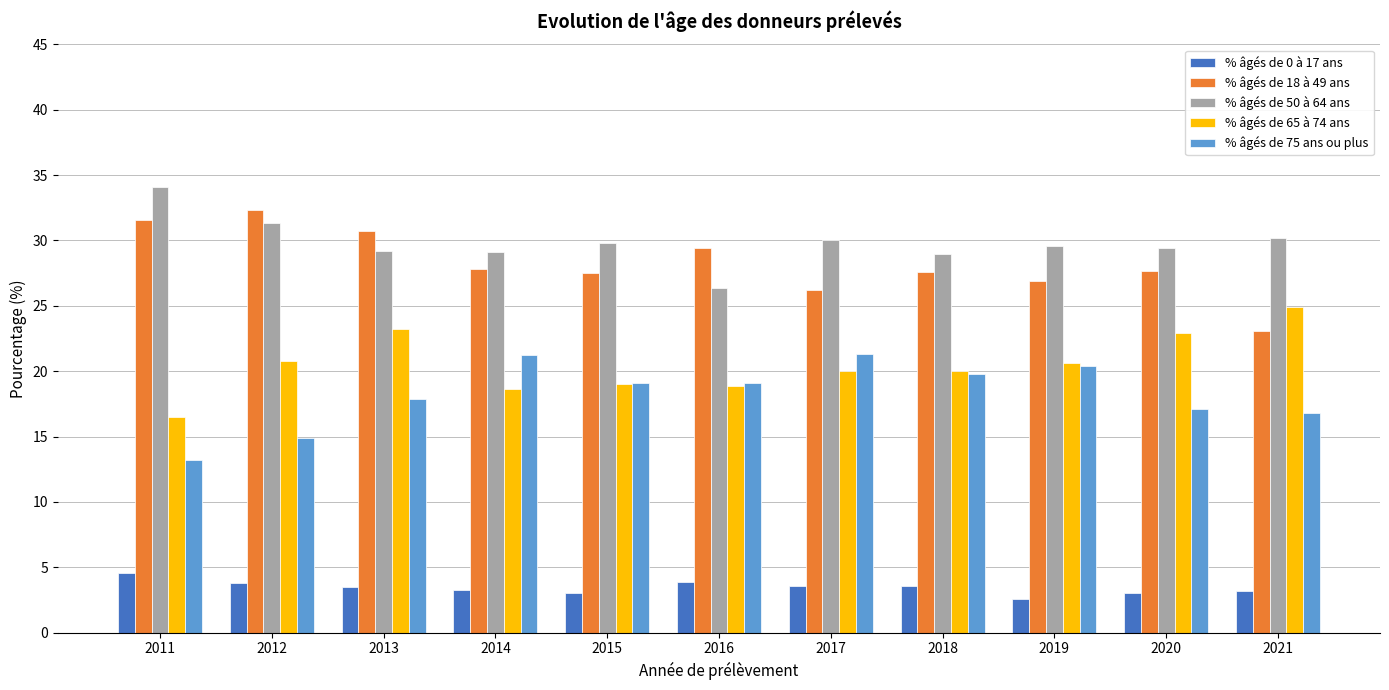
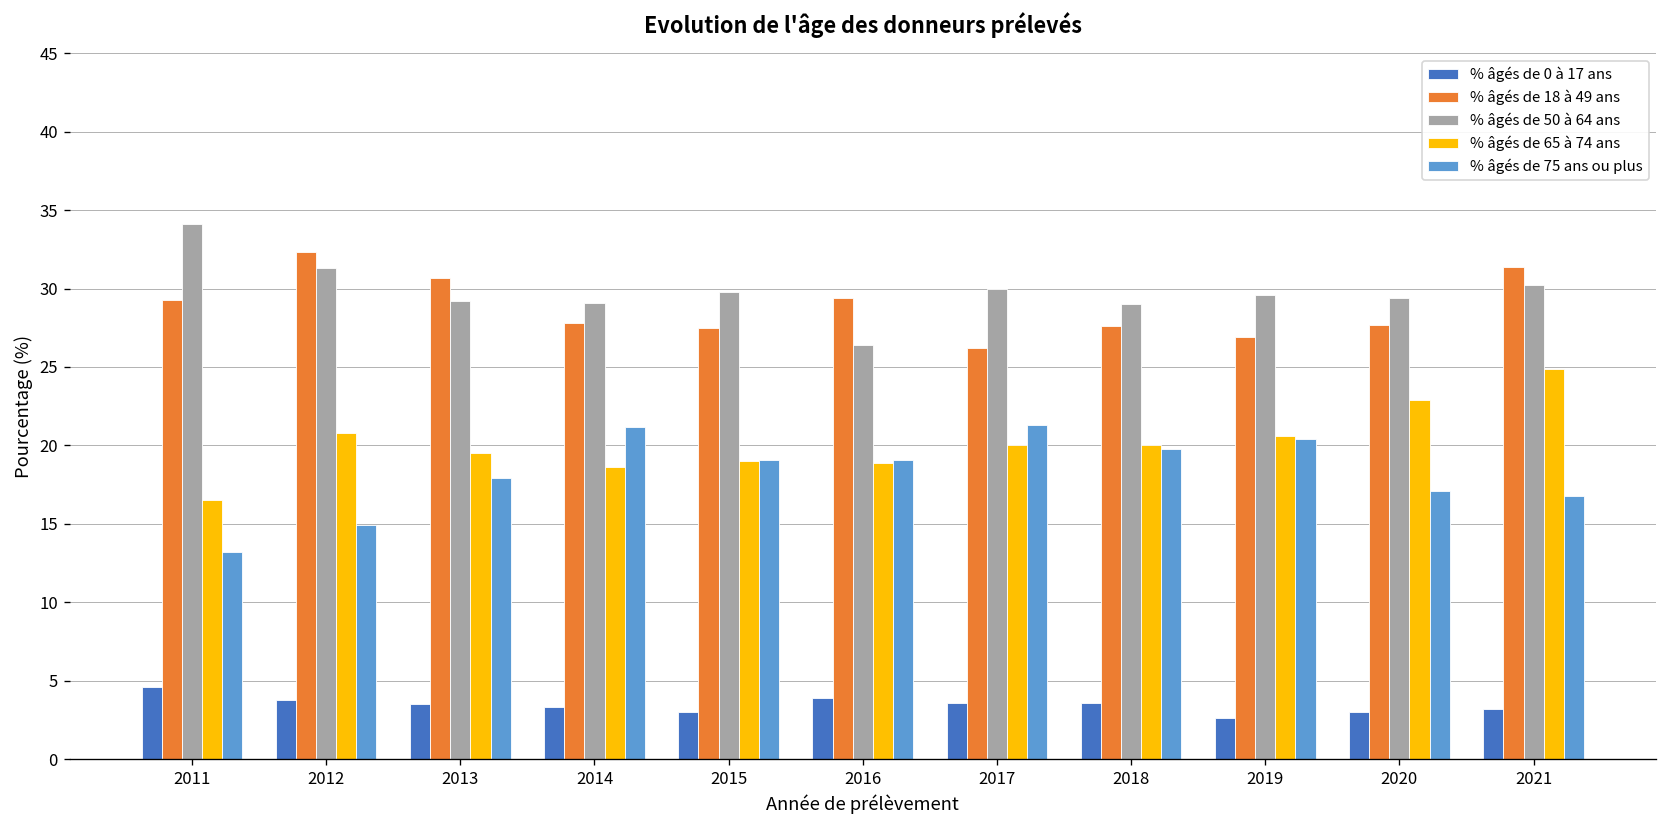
% âgés de 18 à 49 ans, 2011: 31.6 -> 29.3
% âgés de 65 à 74 ans, 2013: 23.2 -> 19.5
% âgés de 18 à 49 ans, 2021: 23.1 -> 31.4
